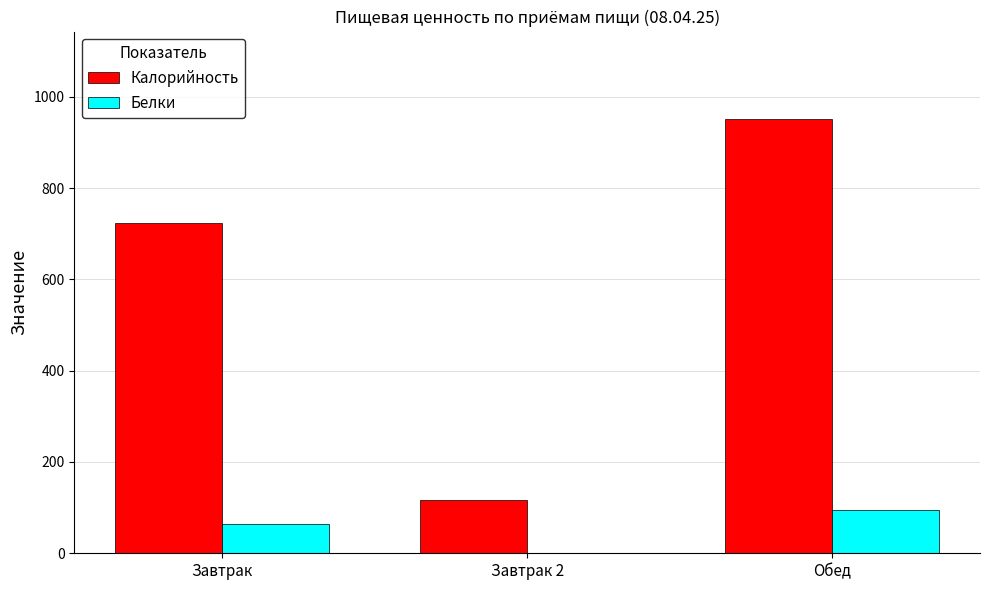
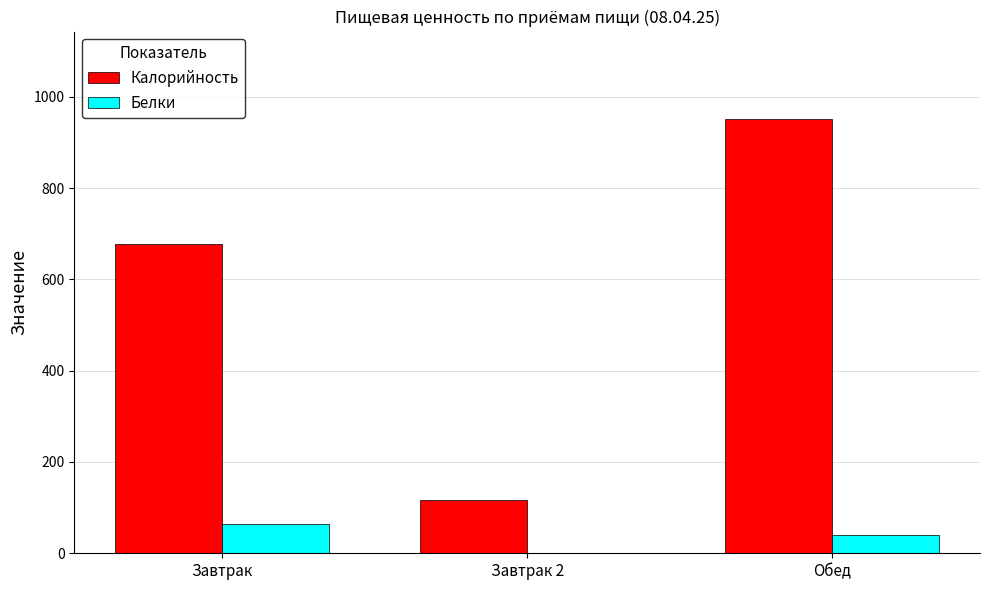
Калорийность, Завтрак: 720 -> 680
Белки, Обед: 90 -> 40
